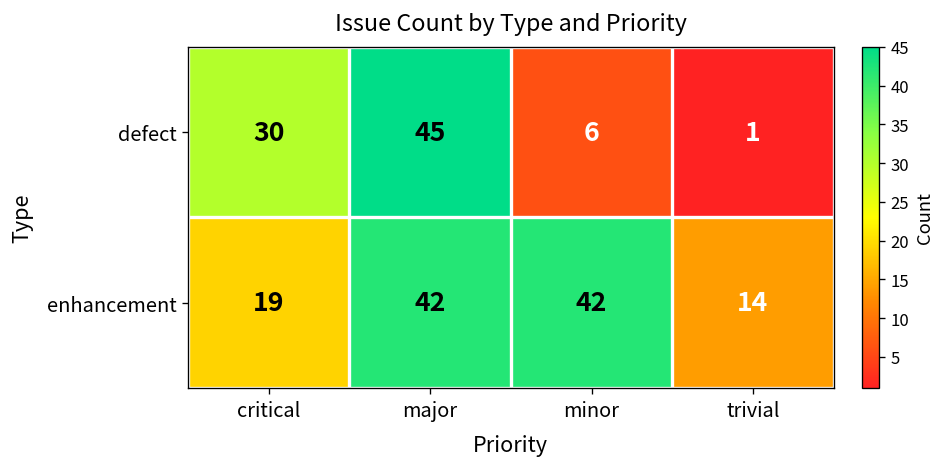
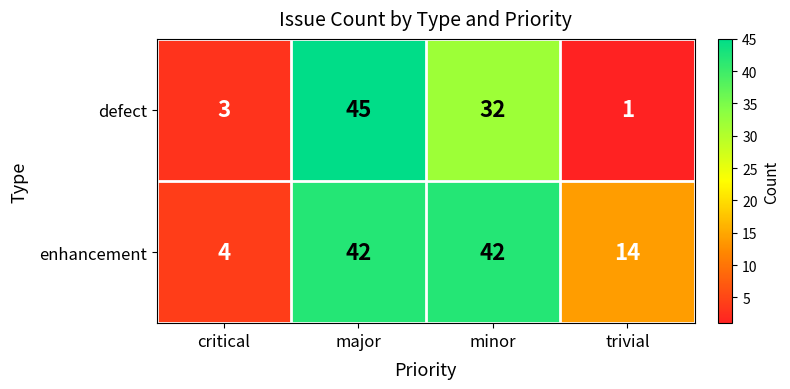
defect, critical: 30 -> 3
defect, minor: 6 -> 32
enhancement, critical: 19 -> 4
